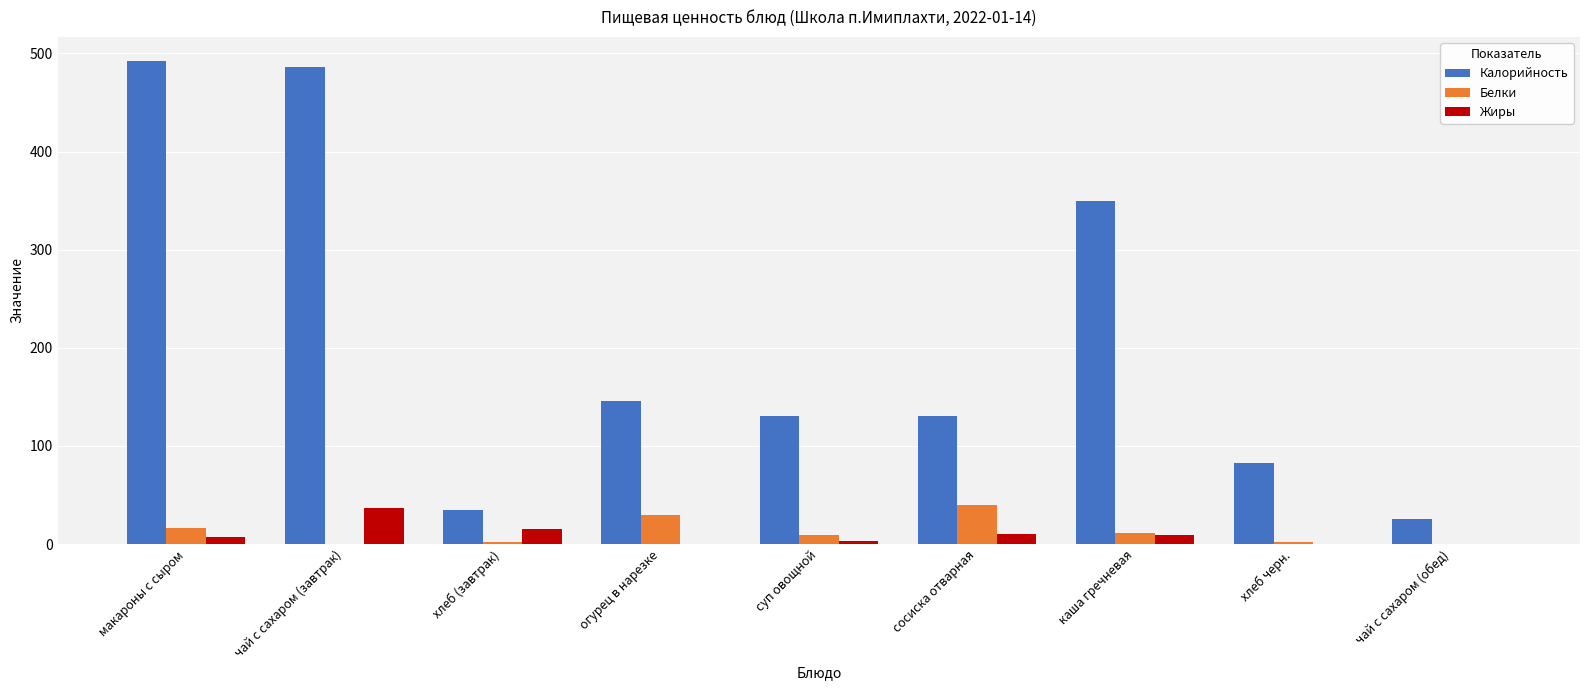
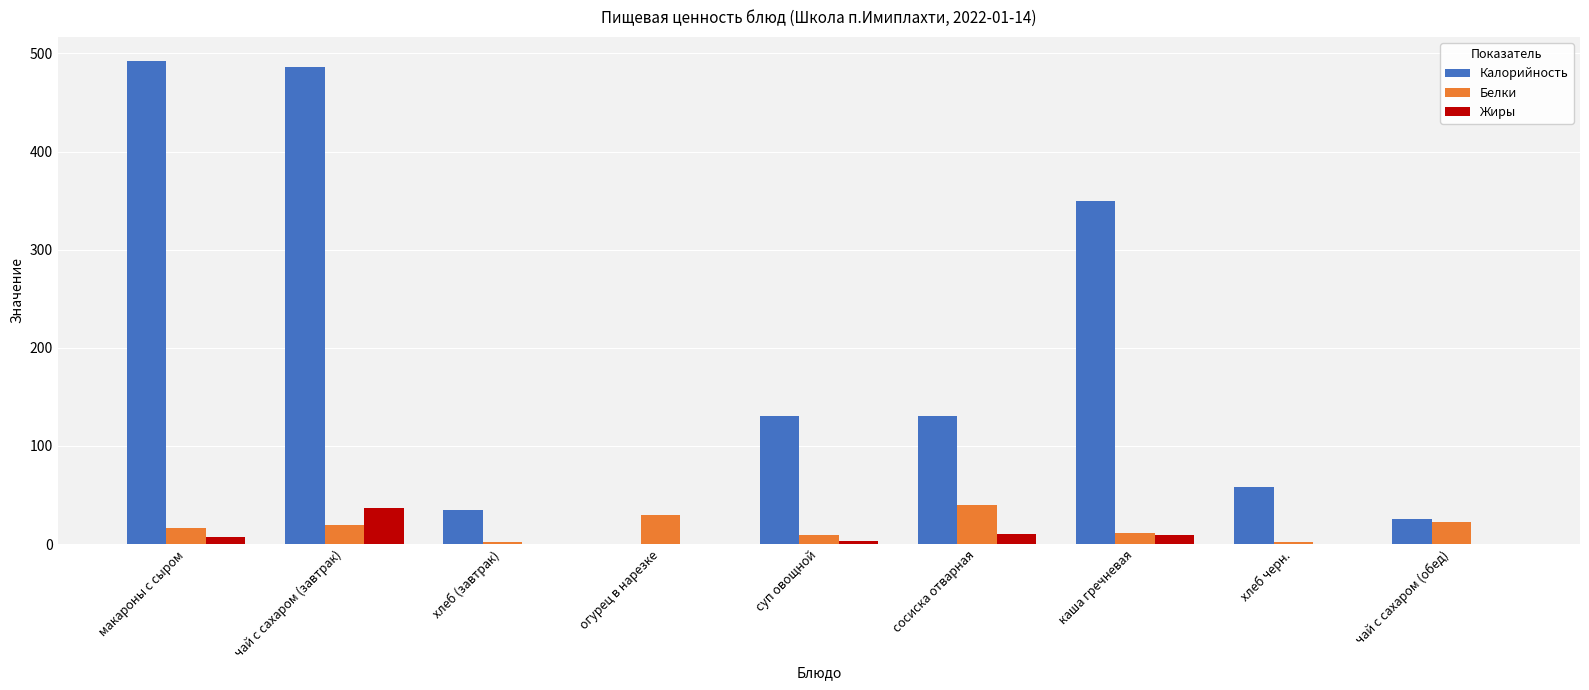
Белки, чай с сахаром (завтрак): 0 -> 20
Жиры, хлеб (завтрак): 20 -> 0
Калорийность, огурец в нарезке: 150 -> 0
Калорийность, хлеб черн.: 80 -> 60
Белки, чай с сахаром (обед): 0 -> 20
